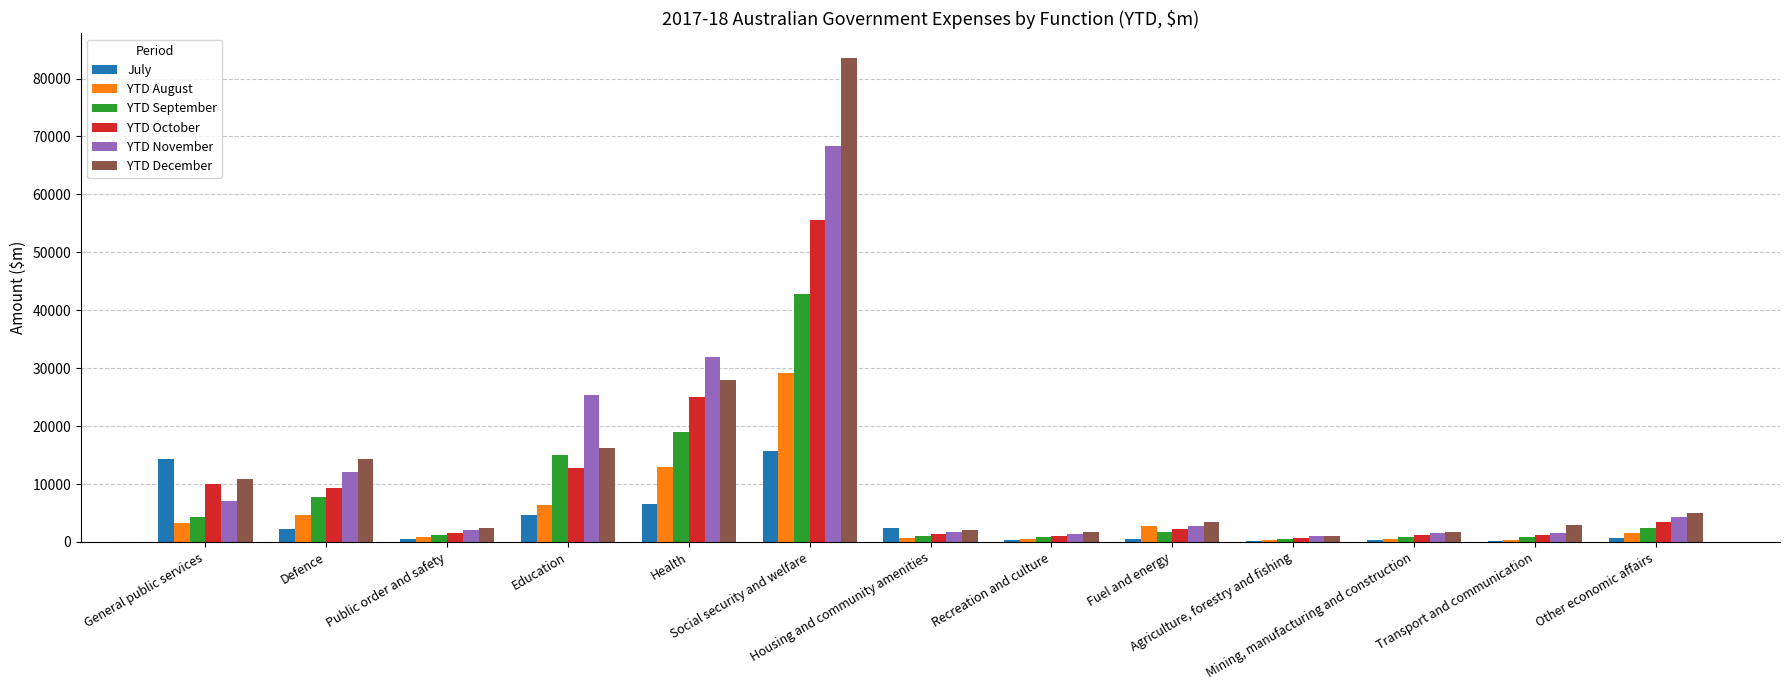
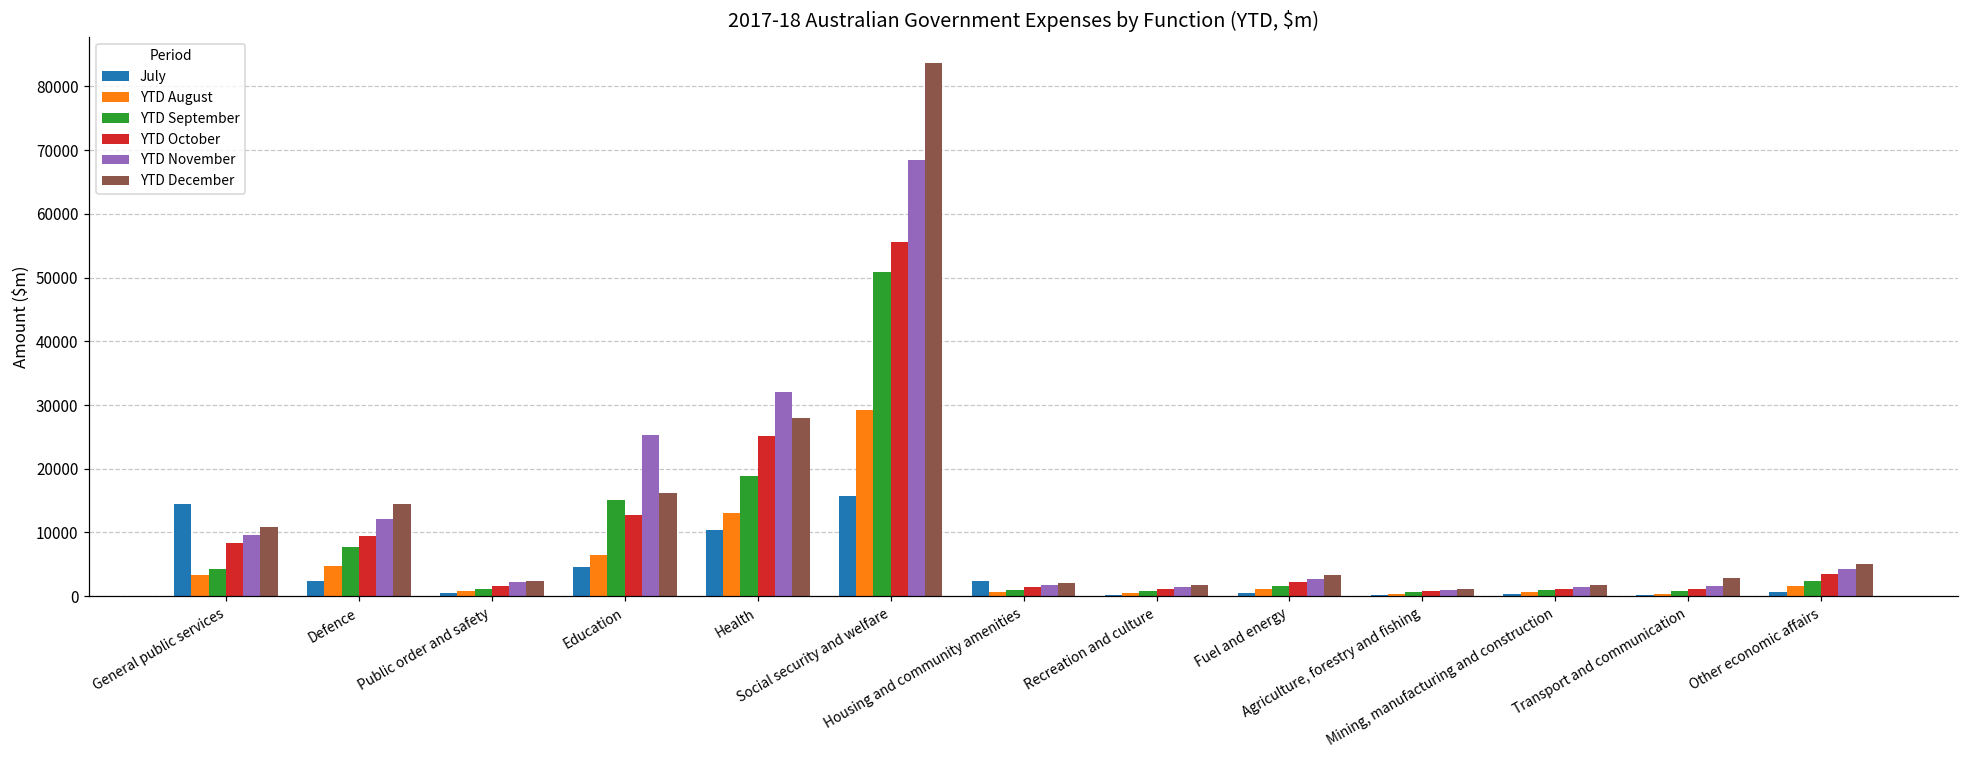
YTD October, General public services: 10000 -> 8000
YTD November, General public services: 7000 -> 10000
July, Health: 7000 -> 10000
YTD September, Social security and welfare: 43000 -> 51000
YTD August, Fuel and energy: 3000 -> 1000
